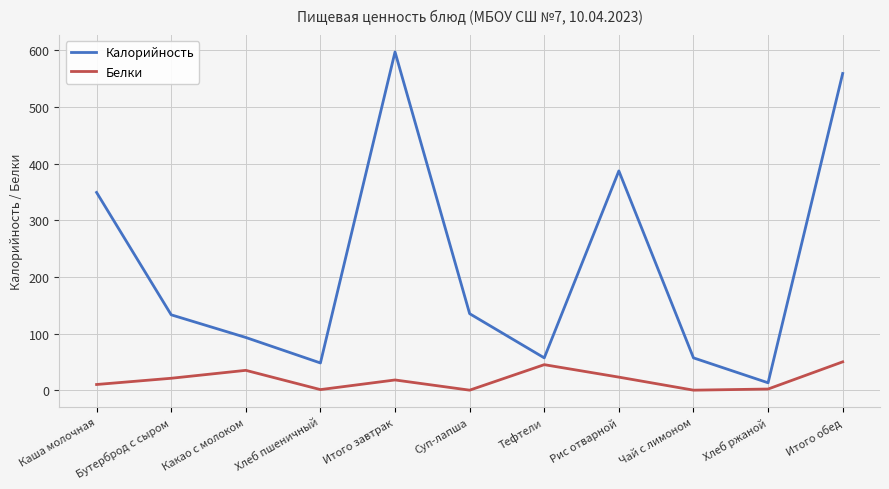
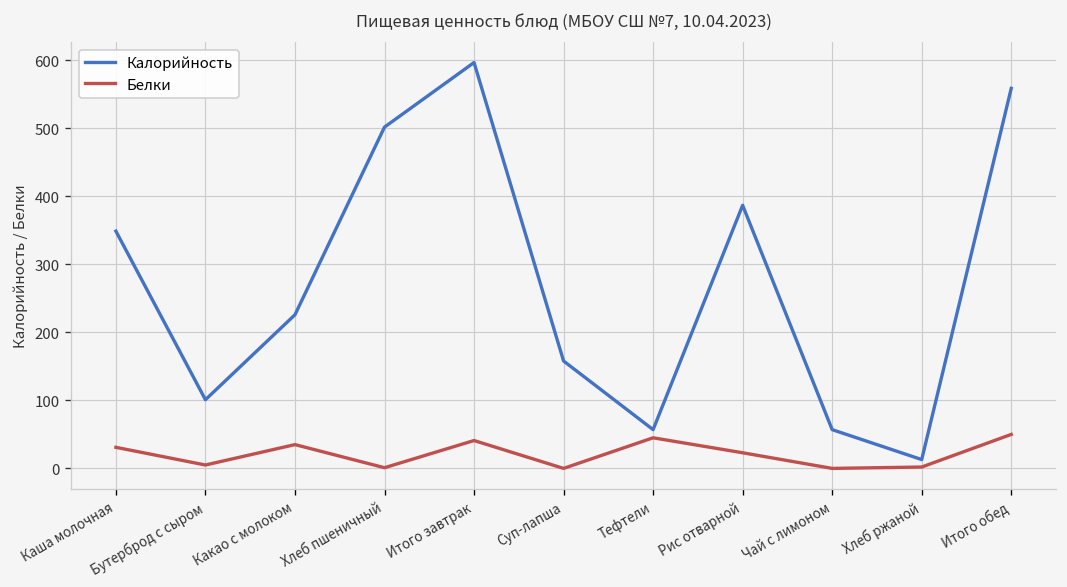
Белки, Каша молочная: 10 -> 30
Калорийность, Бутерброд с сыром: 130 -> 100
Белки, Бутерброд с сыром: 20 -> 10
Калорийность, Какао с молоком: 90 -> 230
Калорийность, Хлеб пшеничный: 50 -> 500
Белки, Итого завтрак: 20 -> 40
Калорийность, Суп-лапша: 140 -> 160
